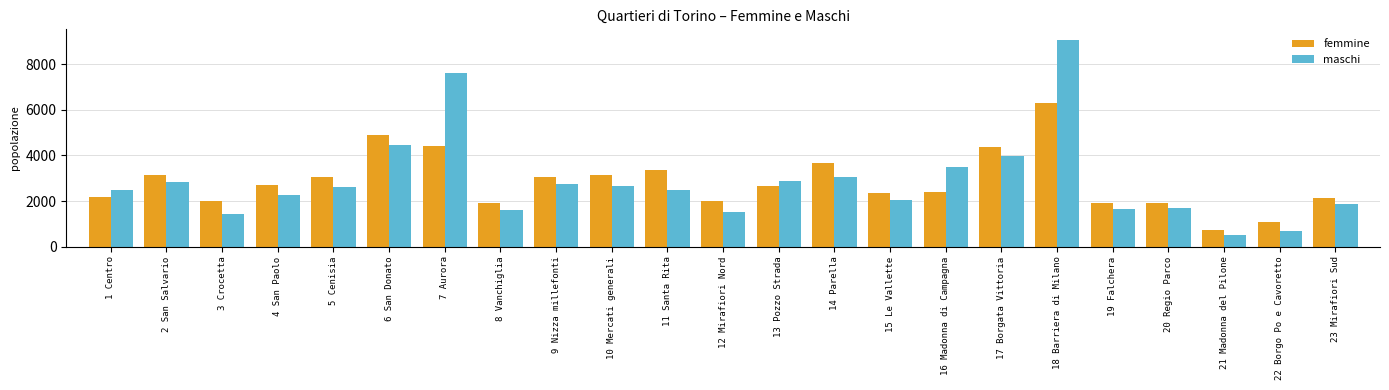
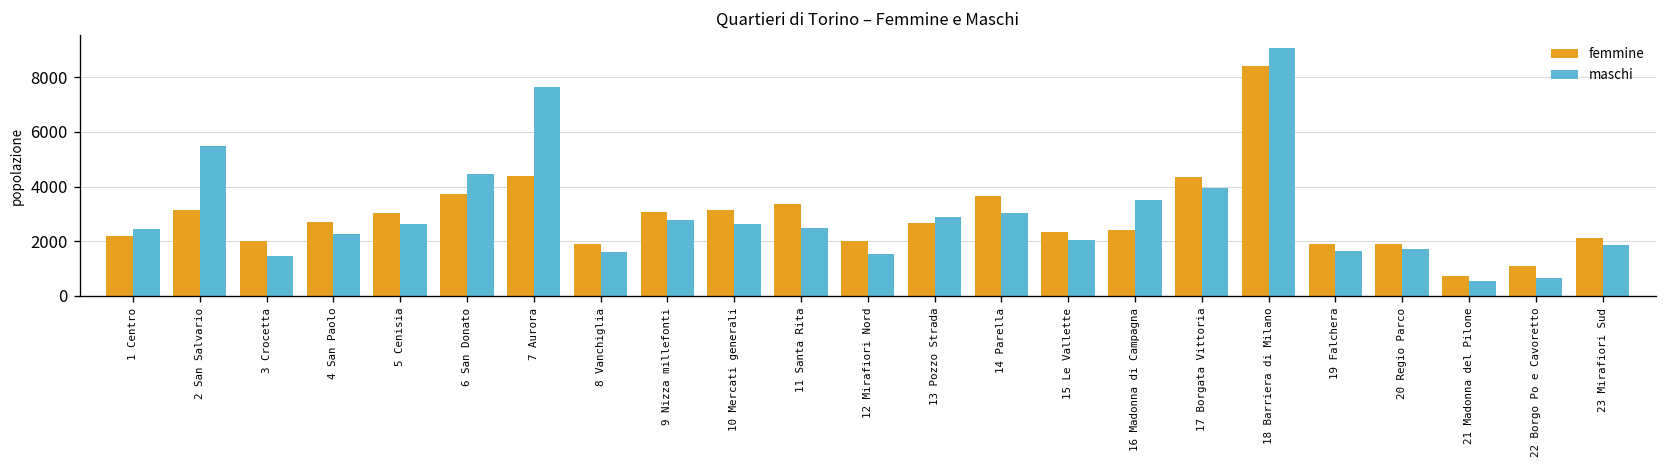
maschi, 2 San Salvario: 2800 -> 5500
femmine, 6 San Donato: 4900 -> 3700
femmine, 18 Barriera di Milano: 6300 -> 8400
